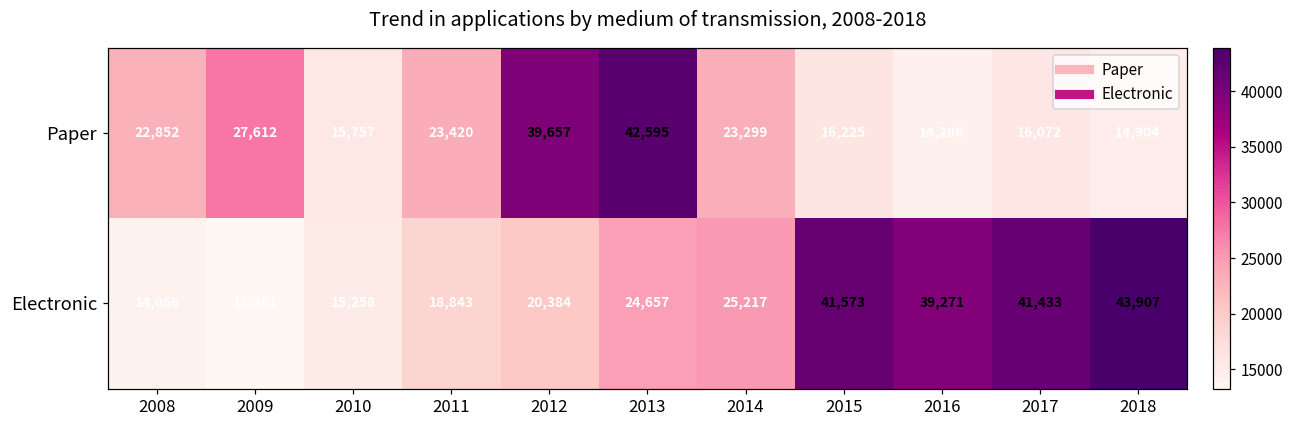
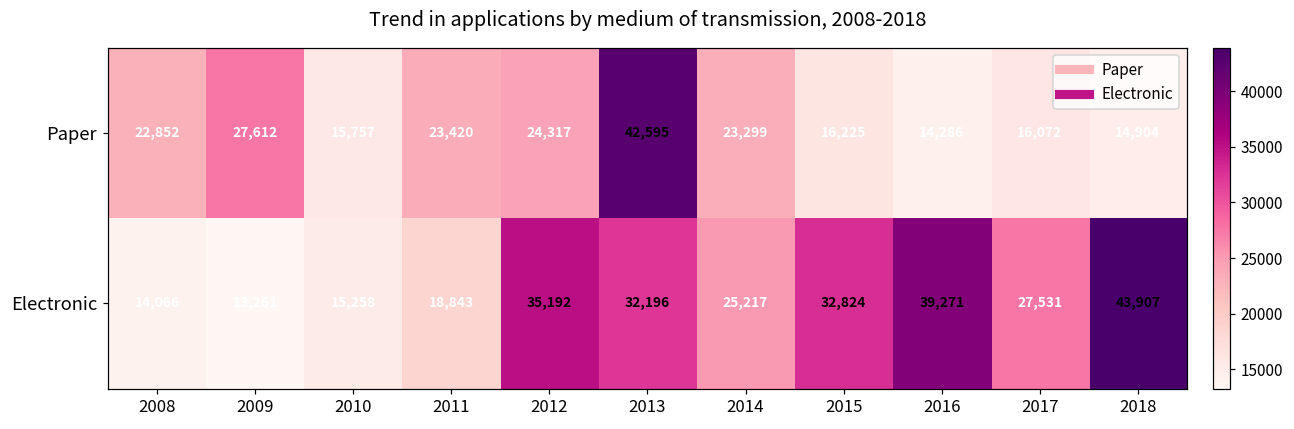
Paper, 2012: 39,657 -> 24,317
Electronic, 2012: 20,384 -> 35,192
Electronic, 2013: 24,657 -> 32,196
Electronic, 2015: 41,573 -> 32,824
Electronic, 2017: 41,433 -> 27,531
